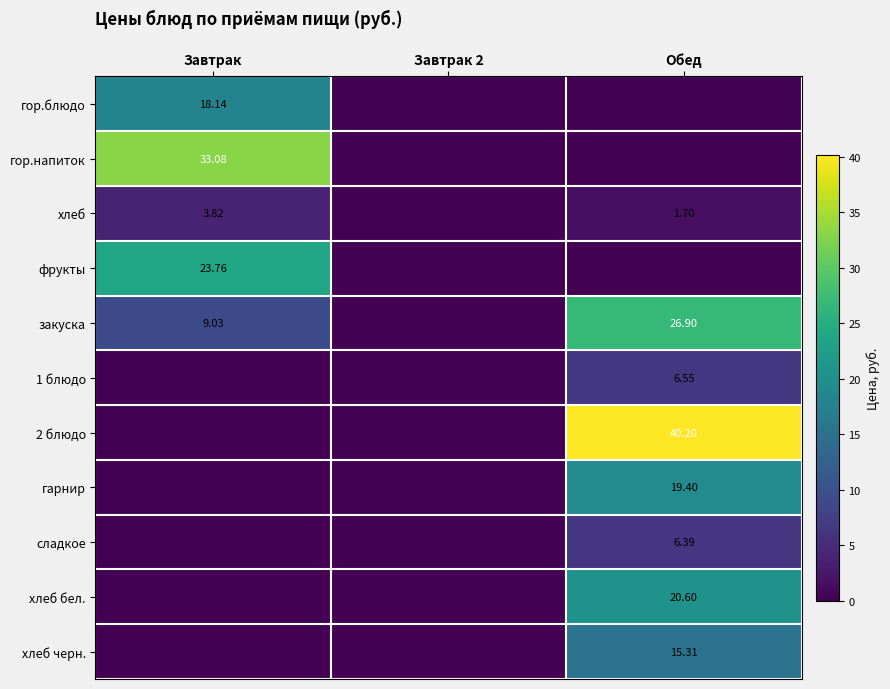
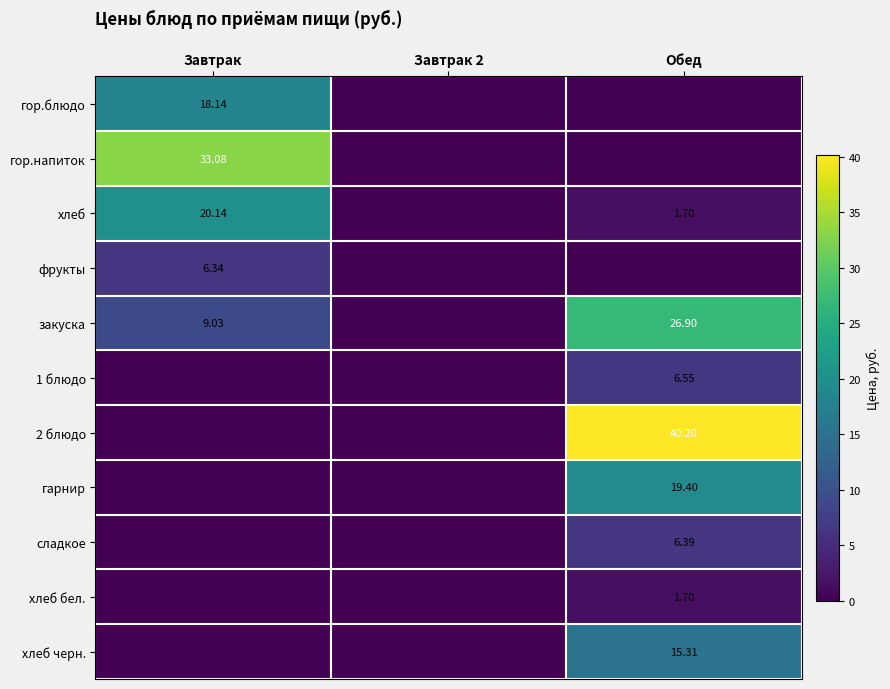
хлеб, Завтрак: 3.82 -> 20.14
фрукты, Завтрак: 23.76 -> 6.34
хлеб бел., Обед: 20.60 -> 1.70
